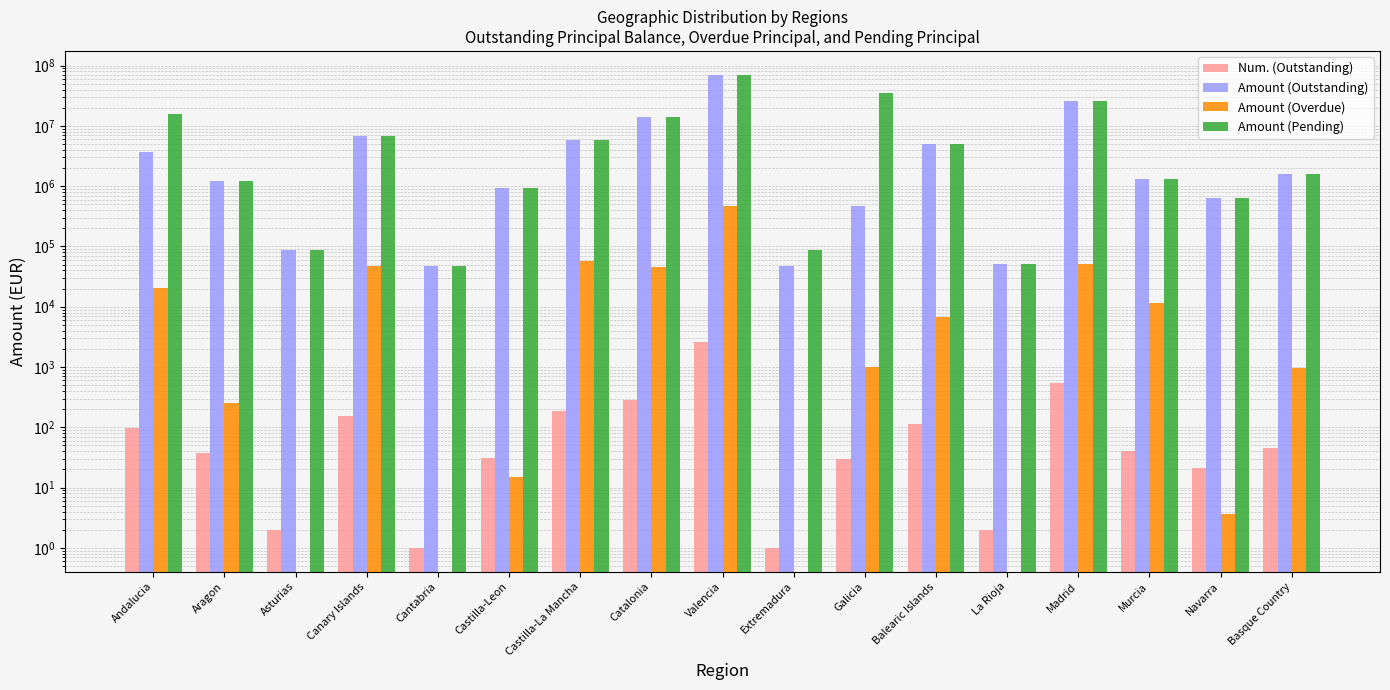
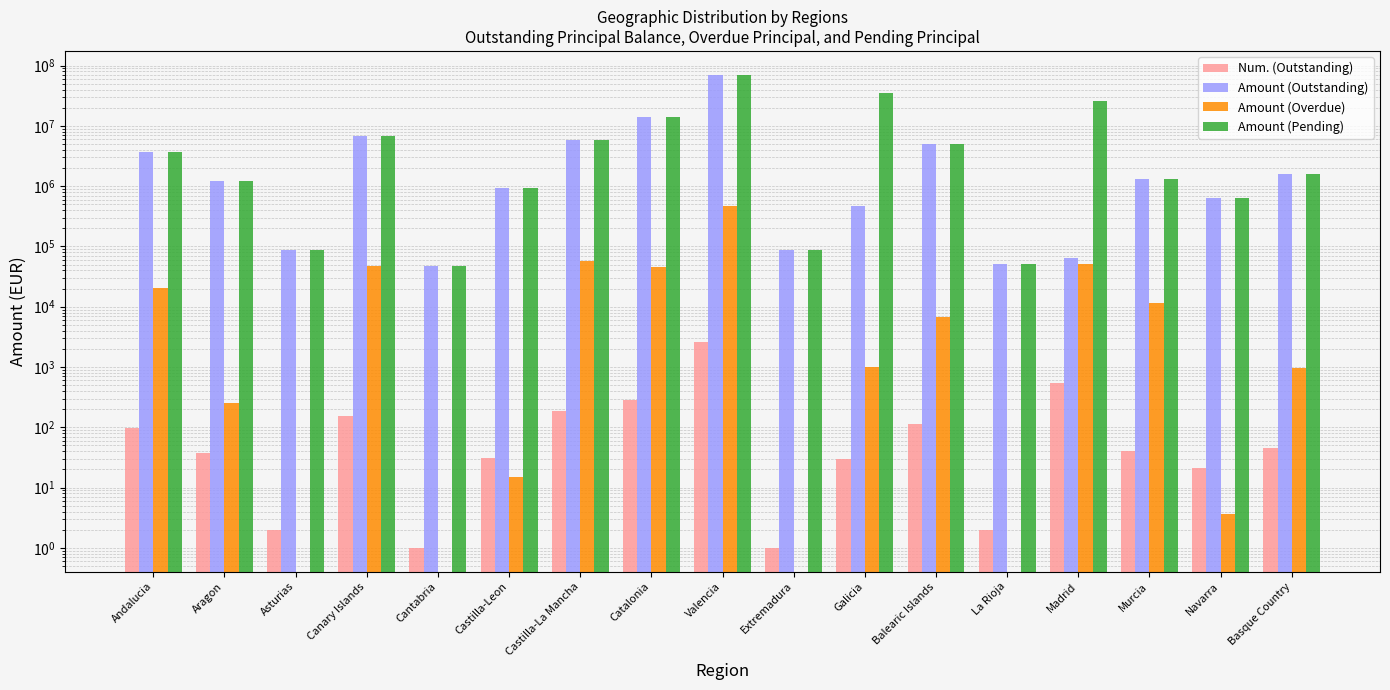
Amount (Pending), Andalucia: 16000000 -> 4000000
Amount (Outstanding), Extremadura: 50000 -> 90000
Amount (Outstanding), Madrid: 26000000 -> 70000
